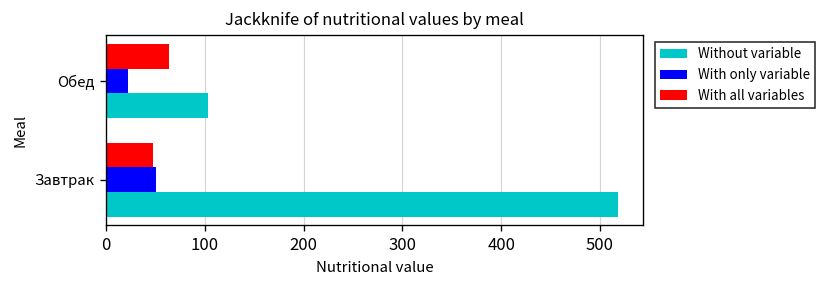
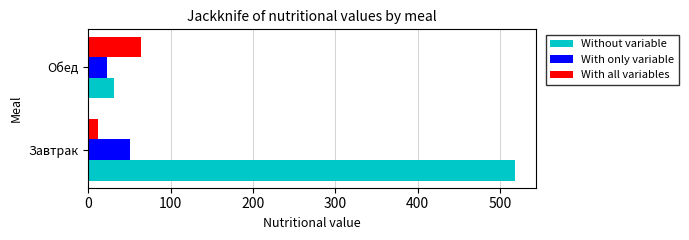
Without variable, Обед: 100 -> 30
With all variables, Завтрак: 50 -> 10
